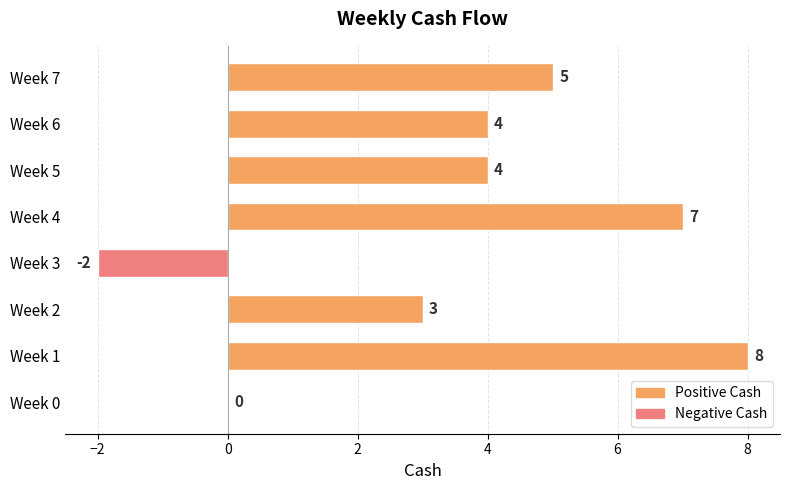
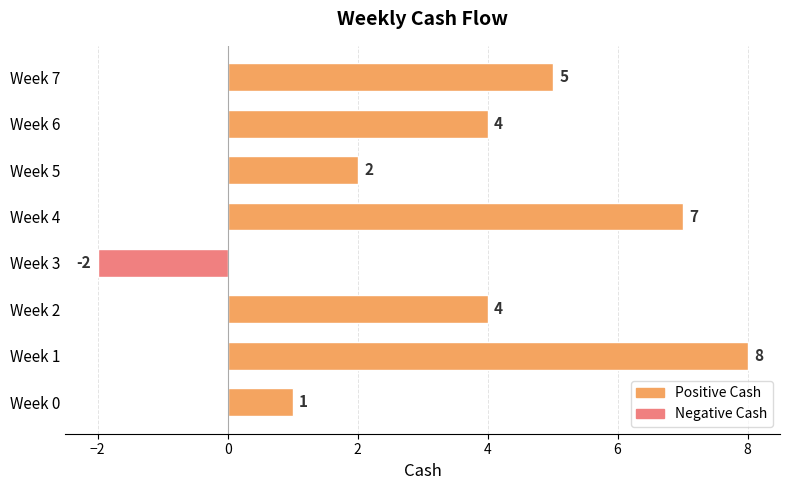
Week 5: 4 -> 2
Week 2: 3 -> 4
Week 0: 0 -> 1
